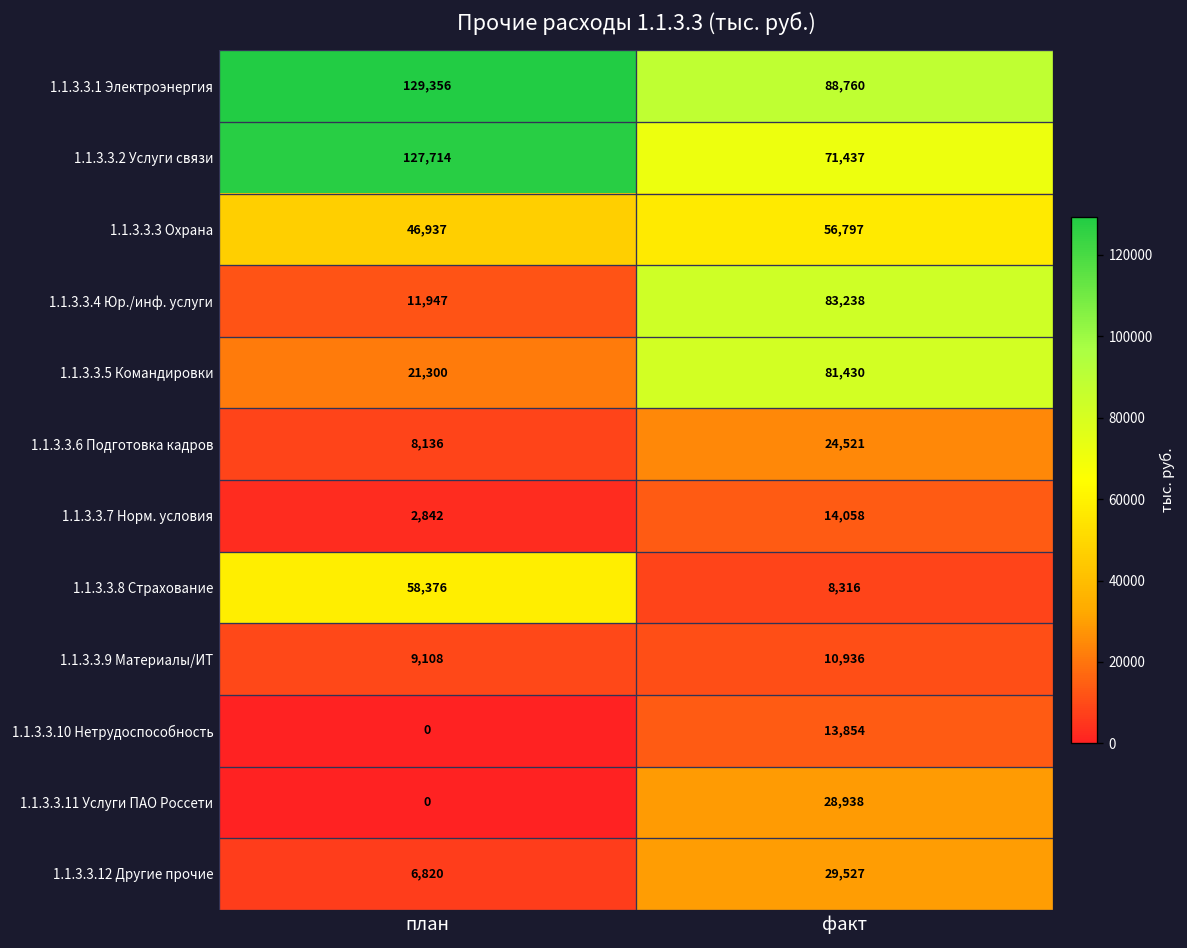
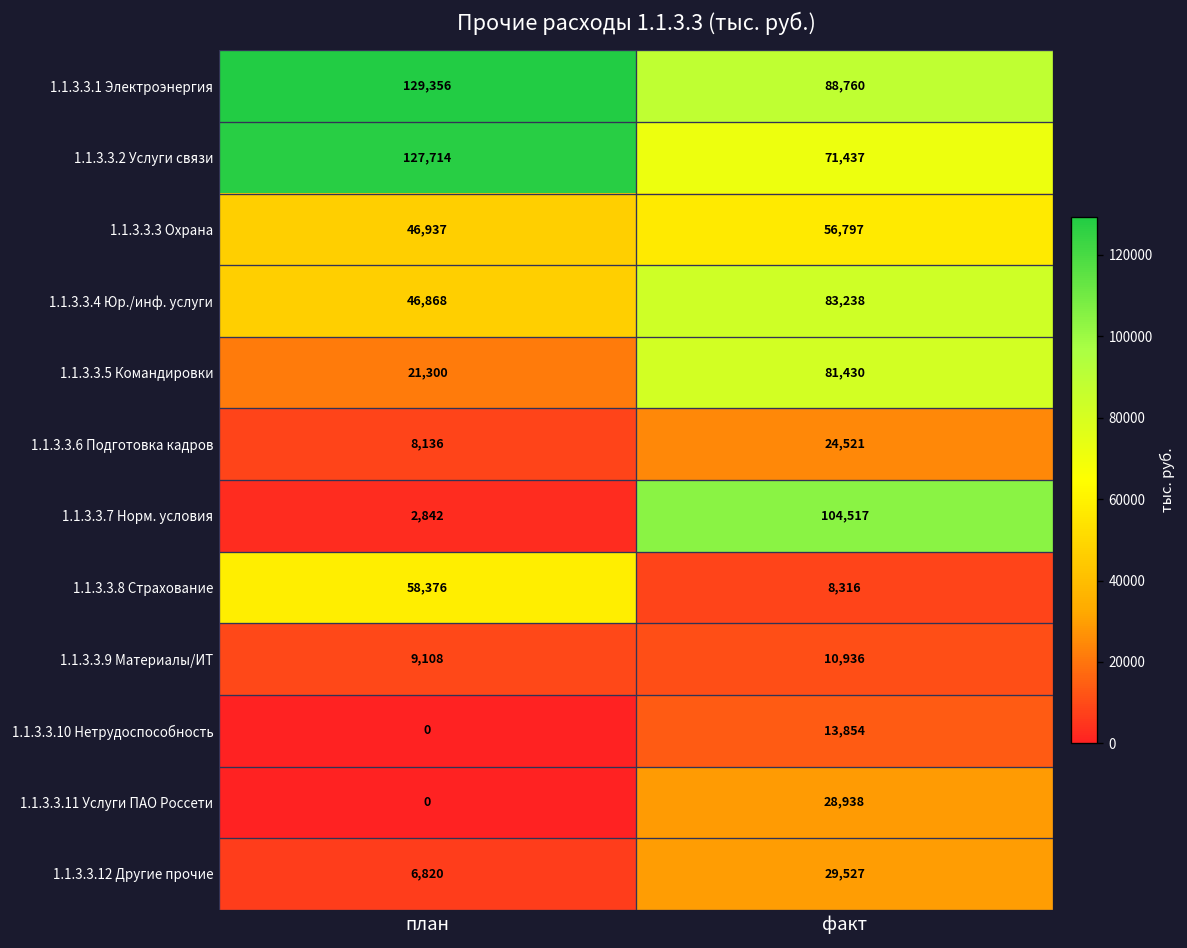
1.1.3.3.4 Юр./инф. услуги, план: 11,947 -> 46,868
1.1.3.3.7 Норм. условия, факт: 14,058 -> 104,517
